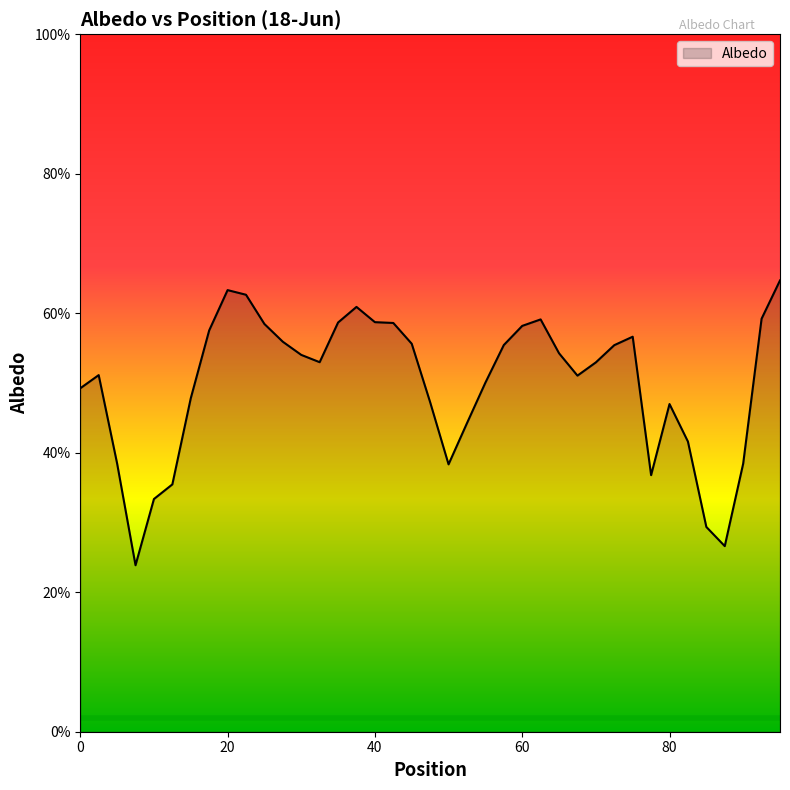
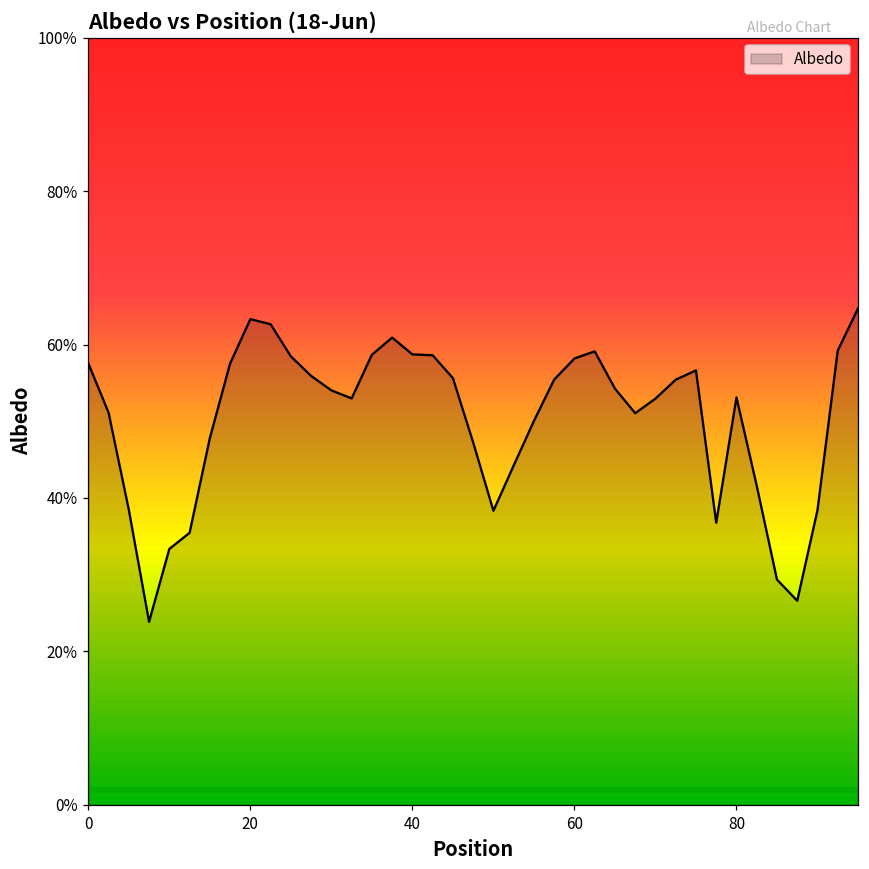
0: 49% -> 58%
80: 47% -> 53%
